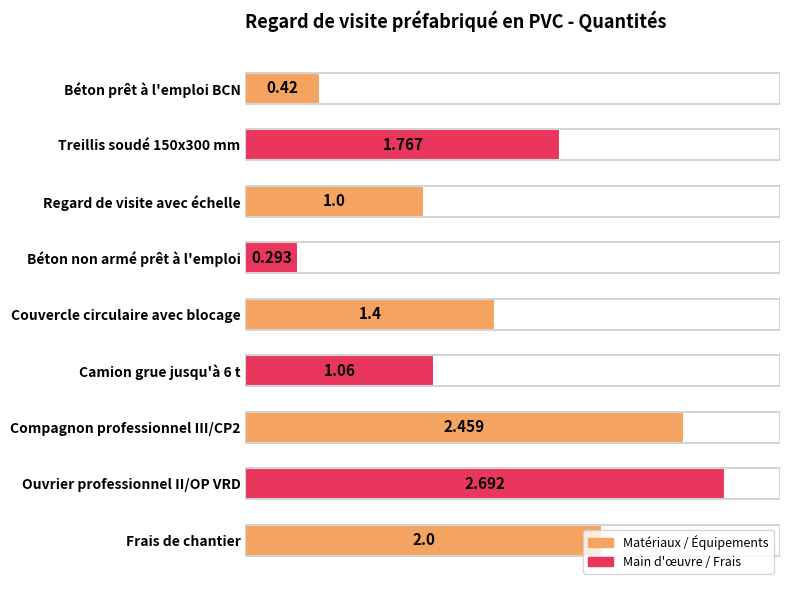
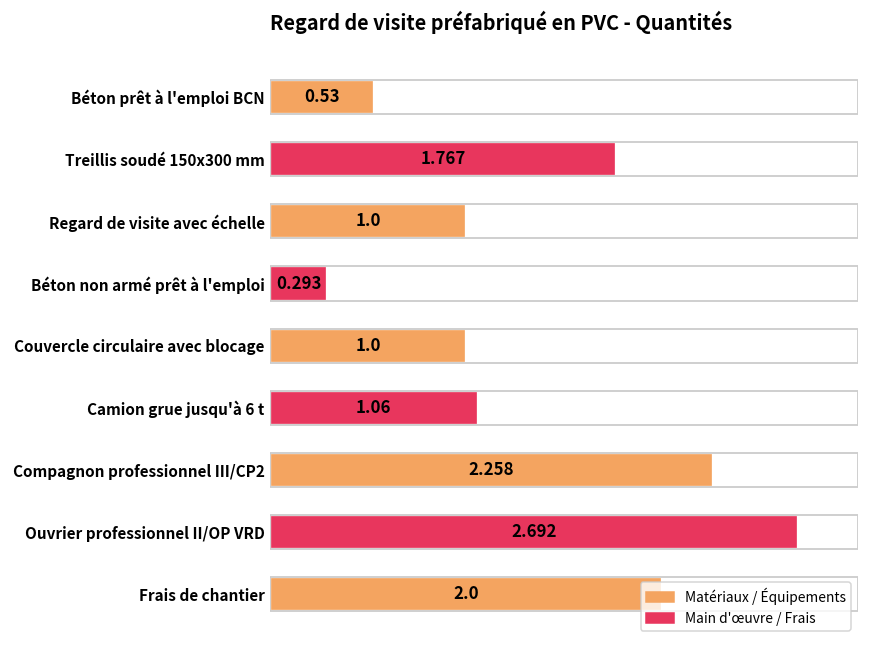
Béton prêt à l'emploi BCN: 0.42 -> 0.53
Couvercle circulaire avec blocage: 1.4 -> 1.0
Compagnon professionnel III/CP2: 2.459 -> 2.258
